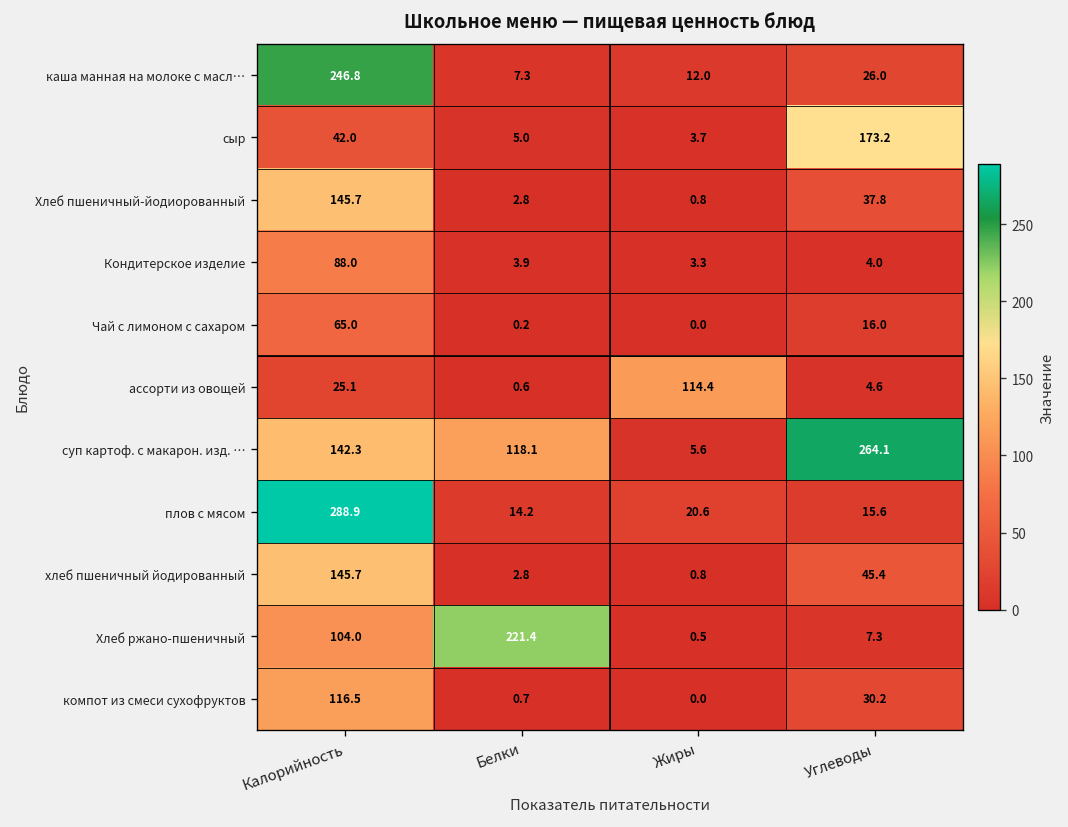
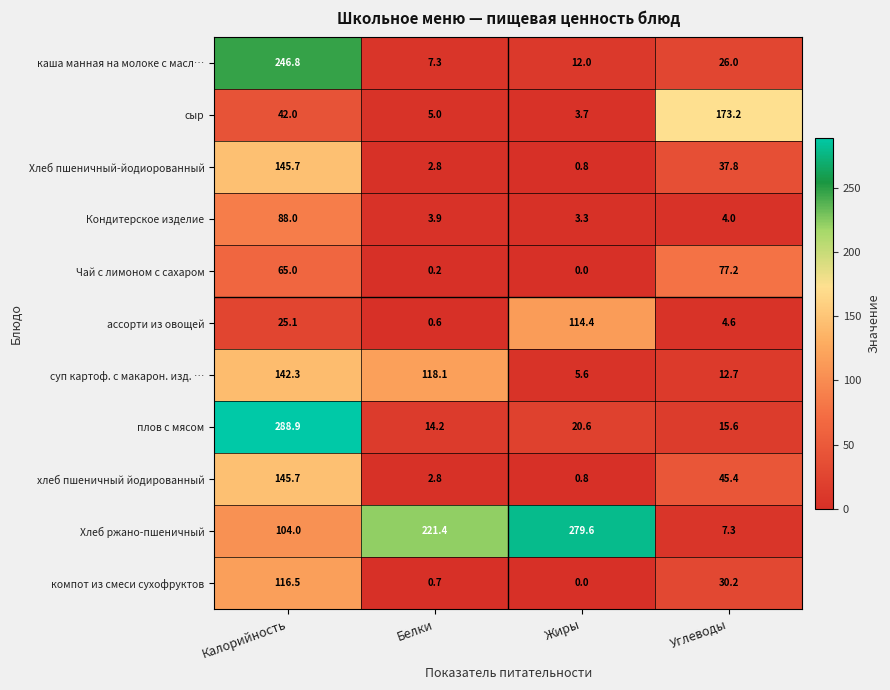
Чай с лимоном с сахаром, Углеводы: 16.0 -> 77.2
суп картоф. с макарон. изд. …, Углеводы: 264.1 -> 12.7
Хлеб ржано-пшеничный, Жиры: 0.5 -> 279.6
